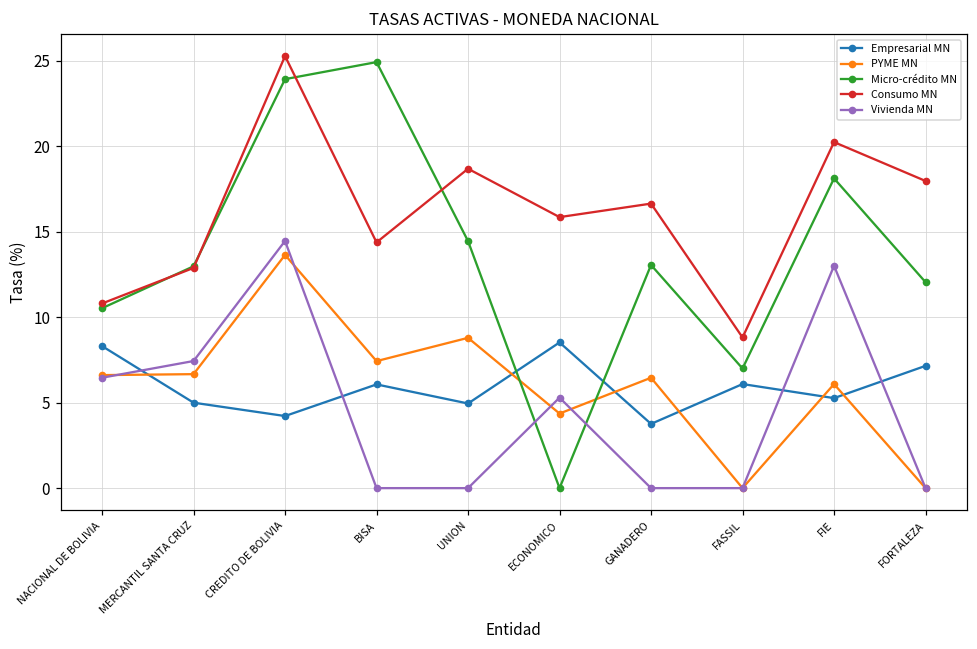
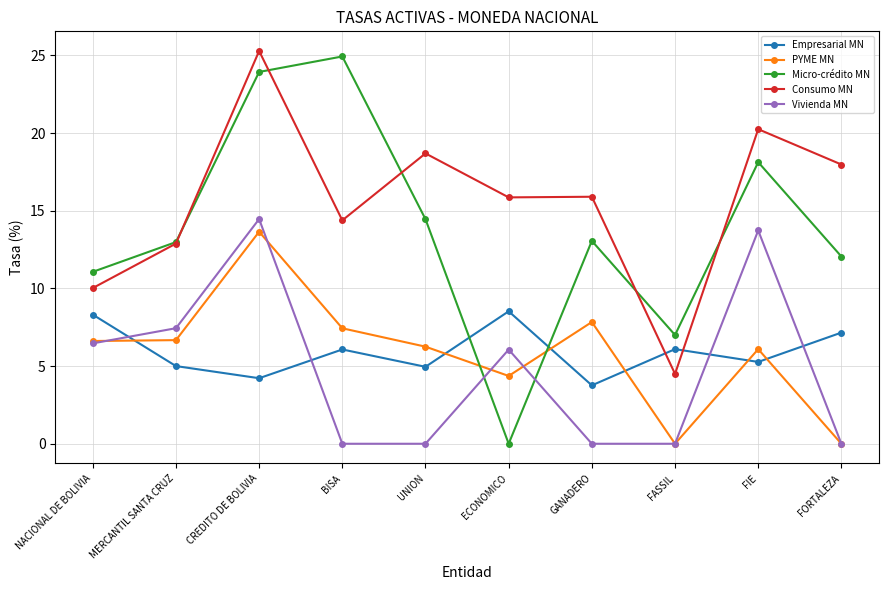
Micro-crédito MN, NACIONAL DE BOLIVIA: 10.5 -> 11.1
Consumo MN, NACIONAL DE BOLIVIA: 10.8 -> 10.0
PYME MN, UNION: 8.8 -> 6.2
Vivienda MN, ECONOMICO: 5.3 -> 6.1
PYME MN, GANADERO: 6.5 -> 7.8
Consumo MN, GANADERO: 16.7 -> 15.9
Consumo MN, FASSIL: 8.8 -> 4.5
Vivienda MN, FIE: 13.0 -> 13.7
